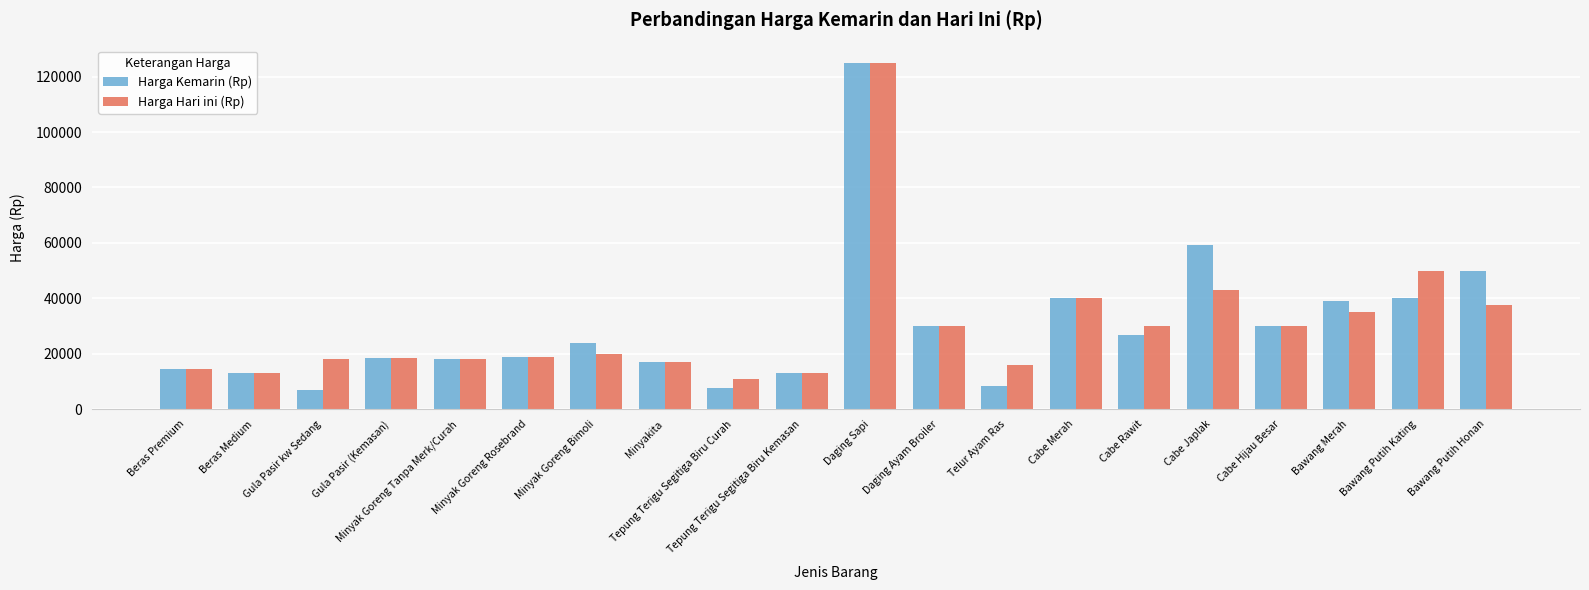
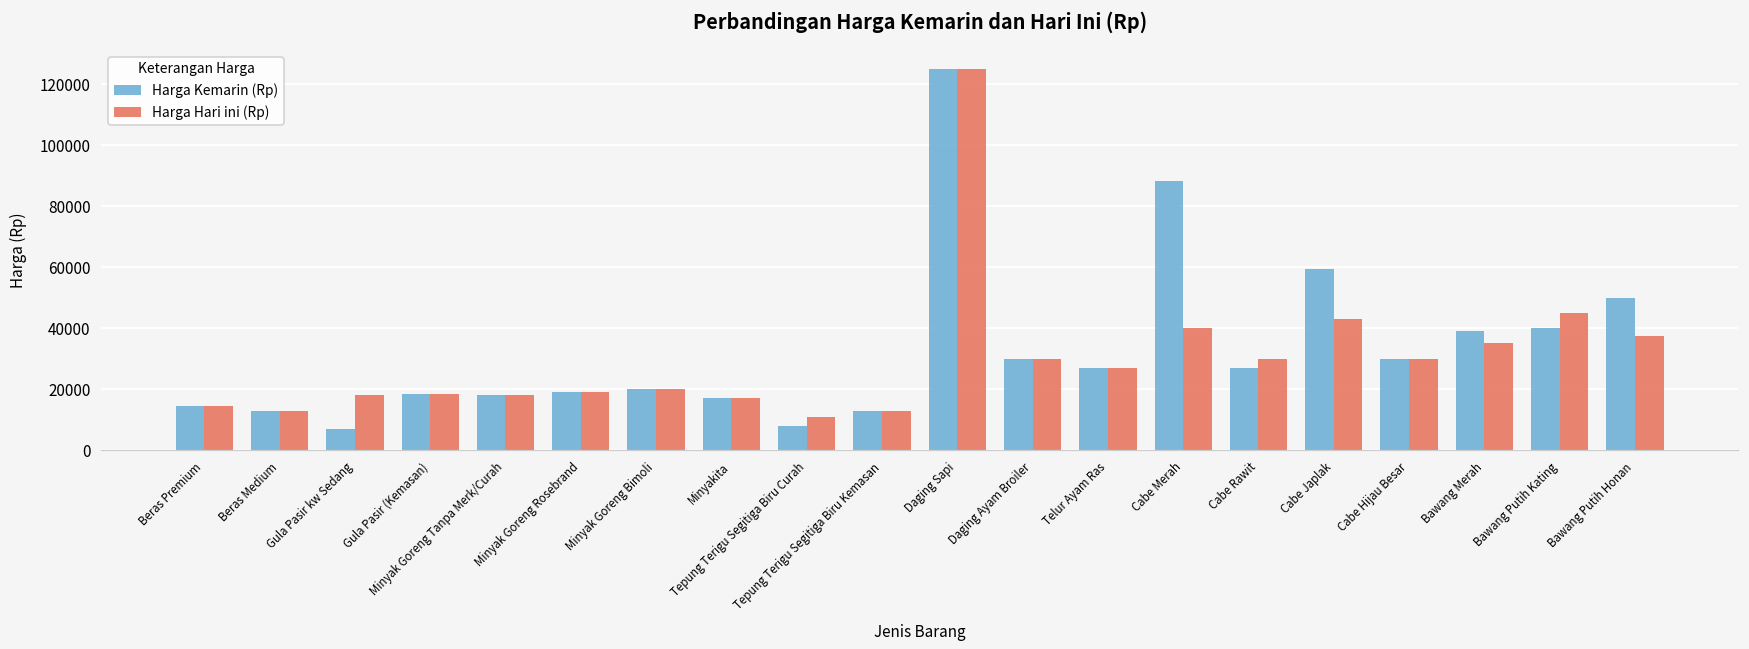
Harga Kemarin (Rp), Minyak Goreng Bimoli: 24000 -> 20000
Harga Kemarin (Rp), Telur Ayam Ras: 9000 -> 27000
Harga Hari ini (Rp), Telur Ayam Ras: 16000 -> 27000
Harga Kemarin (Rp), Cabe Merah: 40000 -> 88000
Harga Hari ini (Rp), Bawang Putih Kating: 50000 -> 45000
